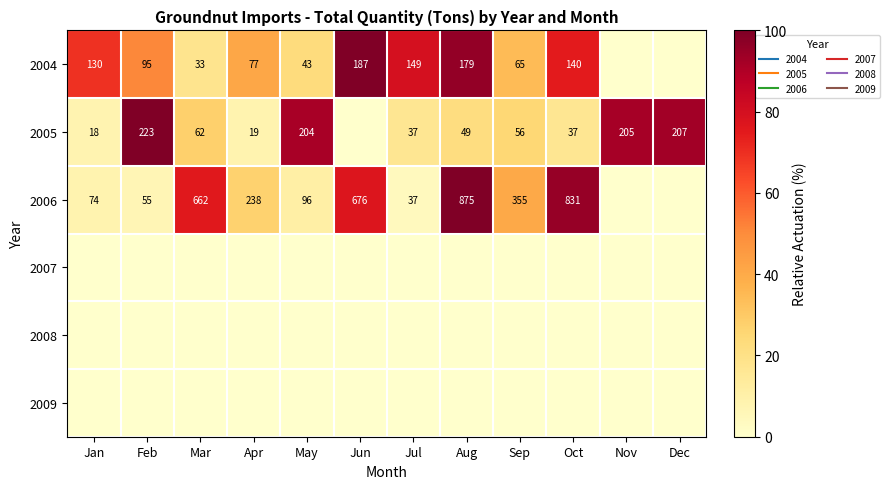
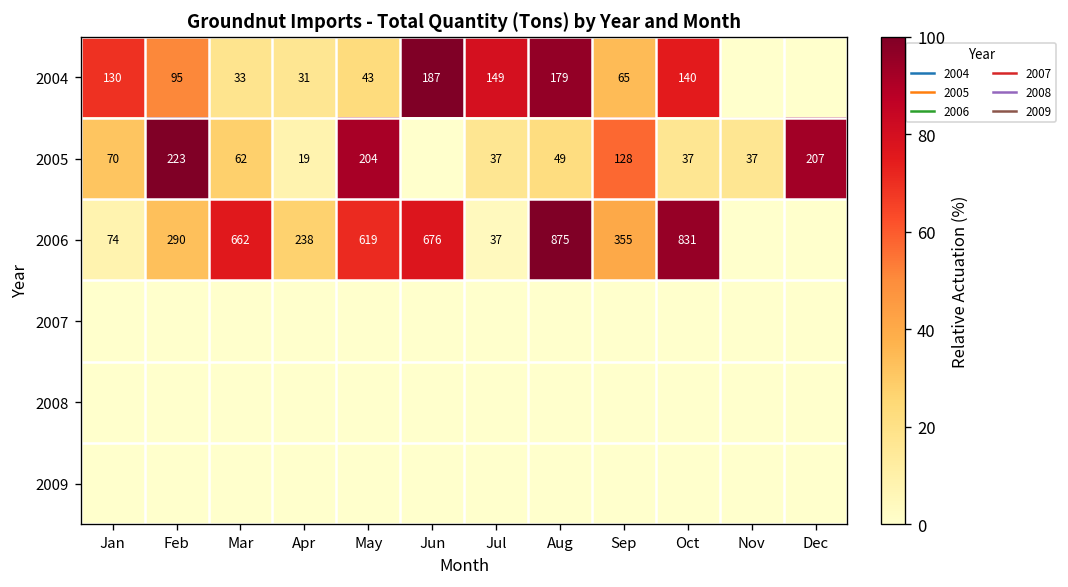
2004, Apr: 77 -> 31
2005, Jan: 18 -> 70
2005, Sep: 56 -> 128
2005, Nov: 205 -> 37
2006, Feb: 55 -> 290
2006, May: 96 -> 619
